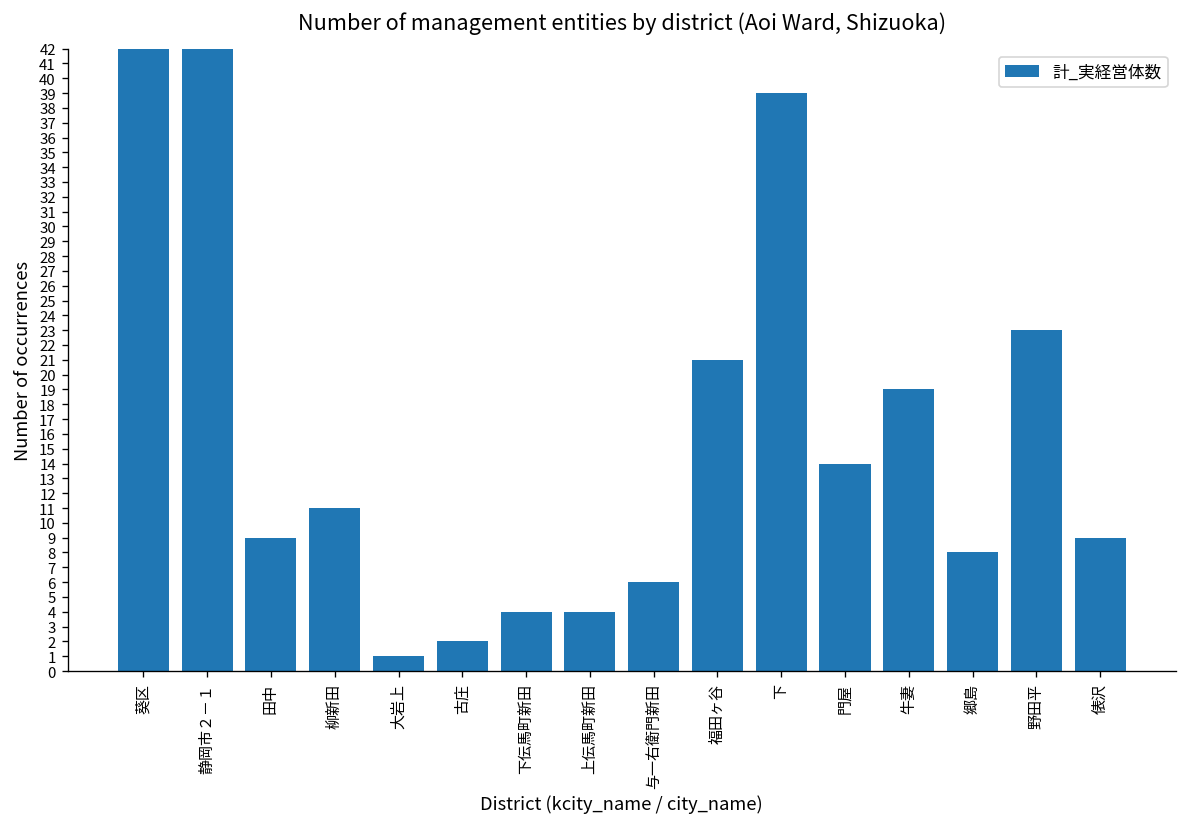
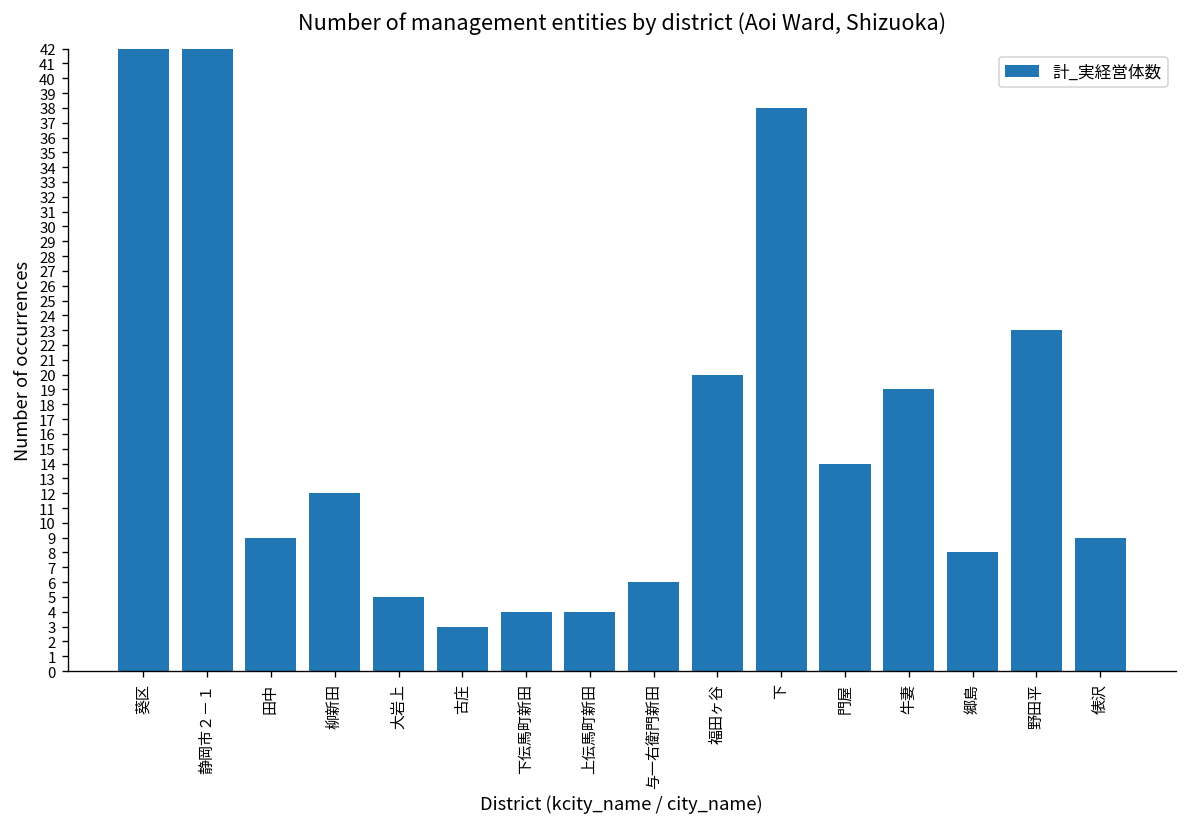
柳新田: 11 -> 12
大岩上: 1 -> 5
古庄: 2 -> 3
福田ヶ谷: 21 -> 20
下: 39 -> 38
